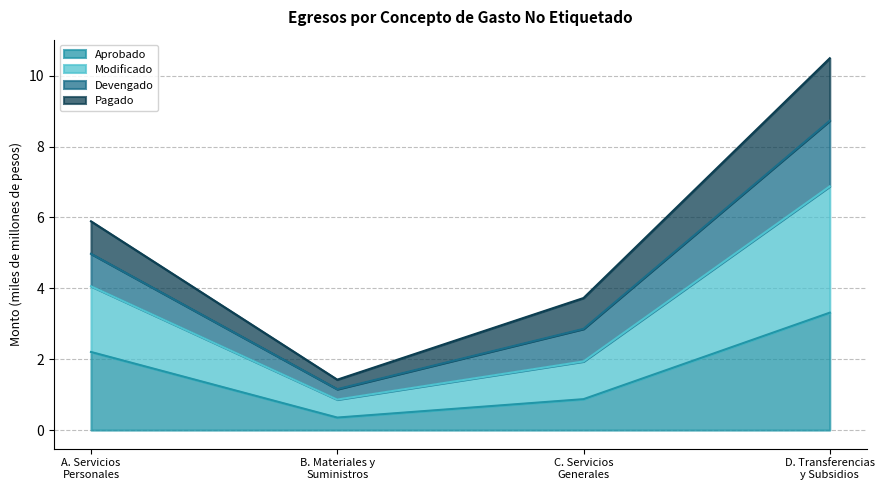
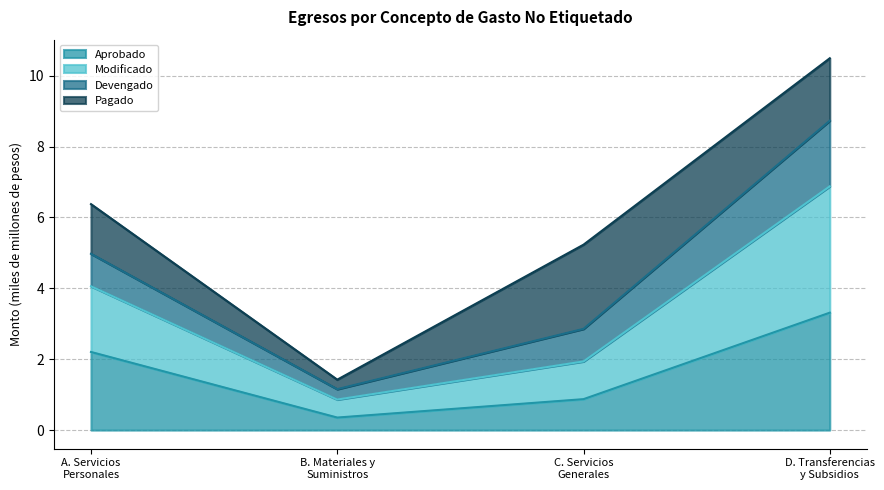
Pagado, A. Servicios Personales: 0.9 -> 1.4
Pagado, C. Servicios Generales: 0.9 -> 2.4
